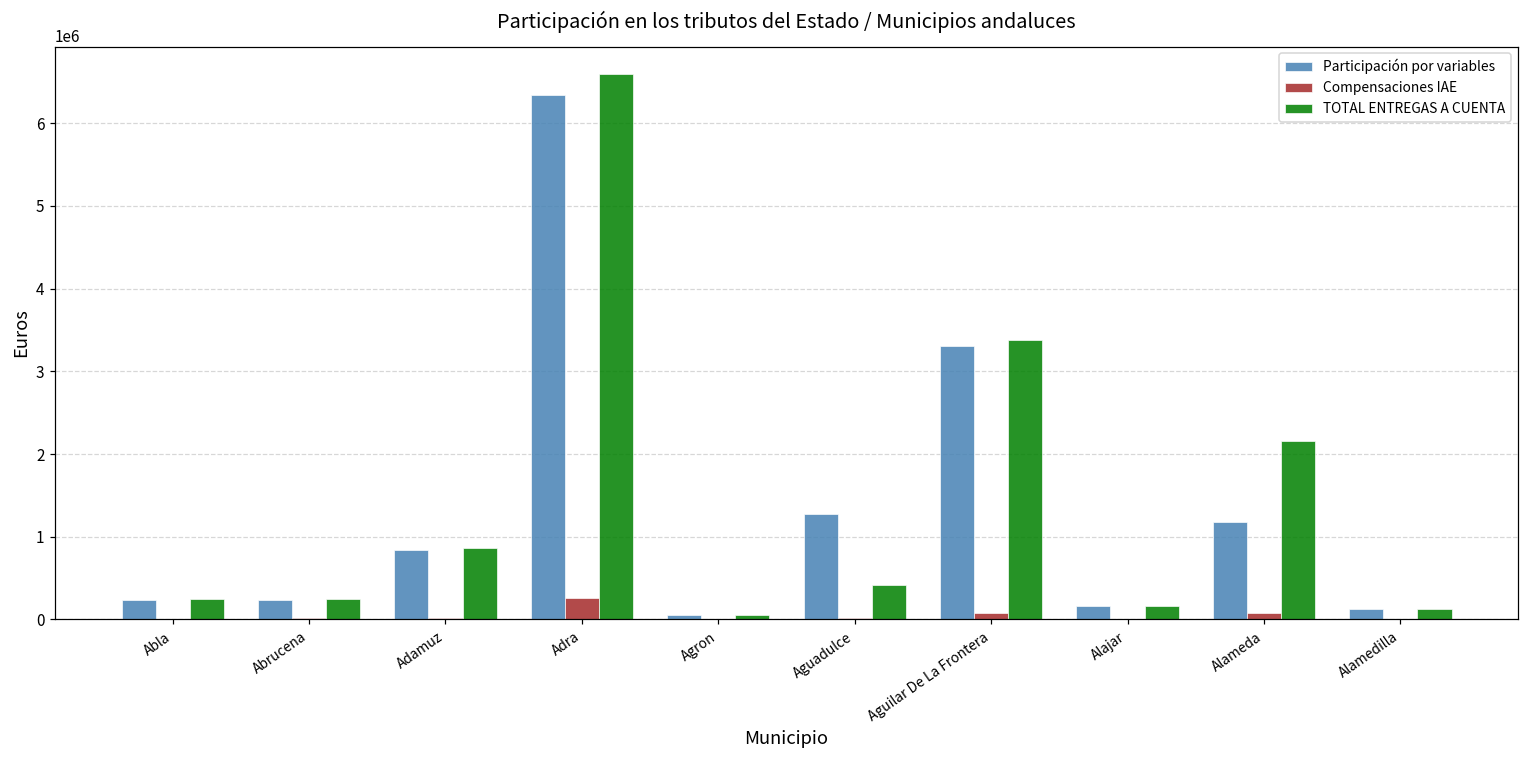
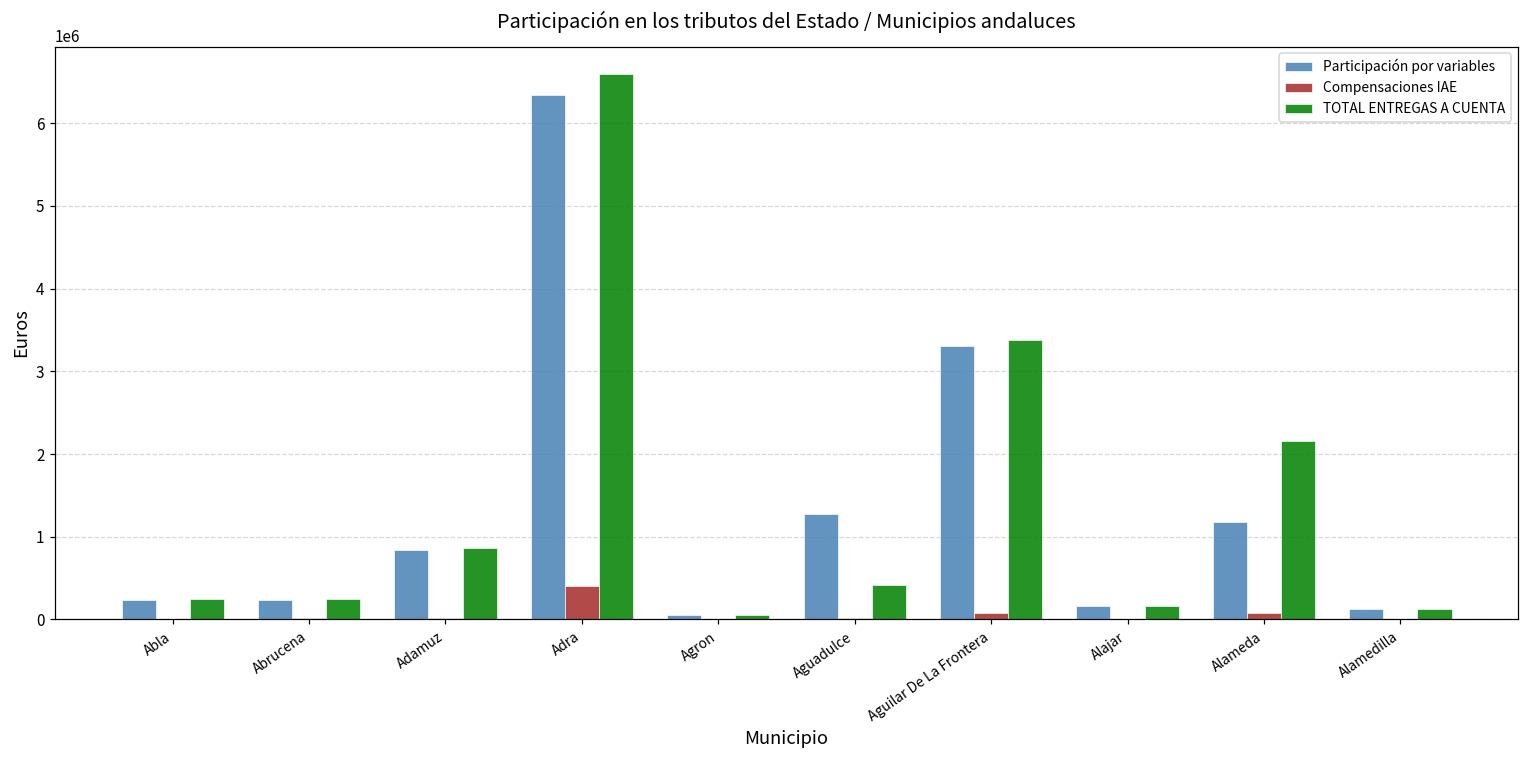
Compensaciones IAE, Adra: 300000 -> 400000
